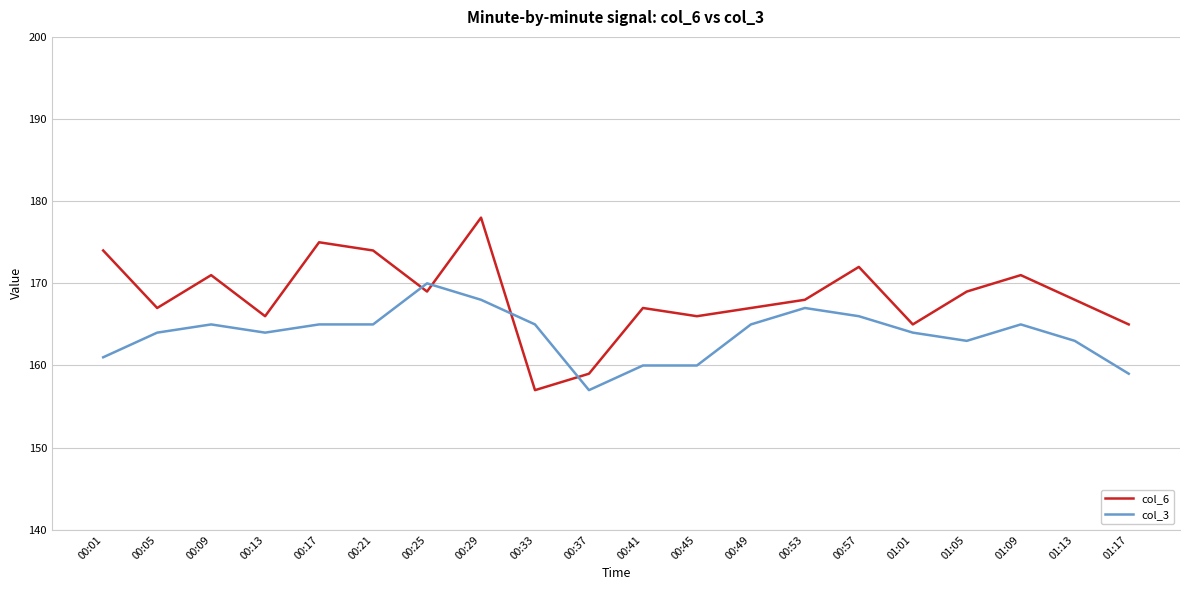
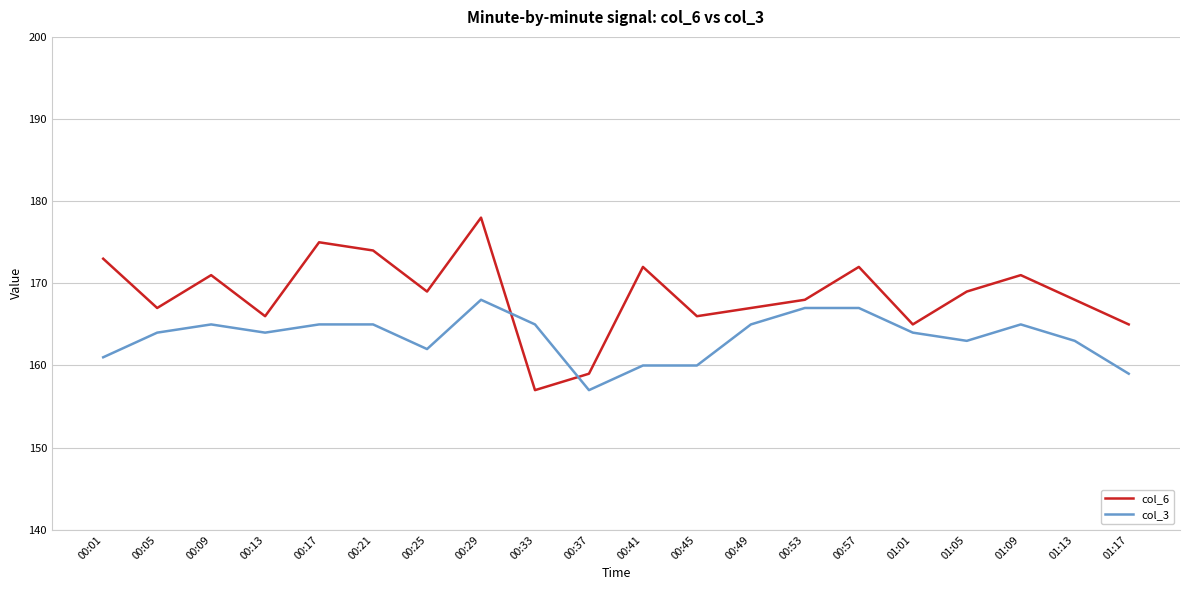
col_6, 00:01: 174 -> 173
col_3, 00:25: 170 -> 162
col_6, 00:41: 167 -> 172
col_3, 00:57: 166 -> 167
